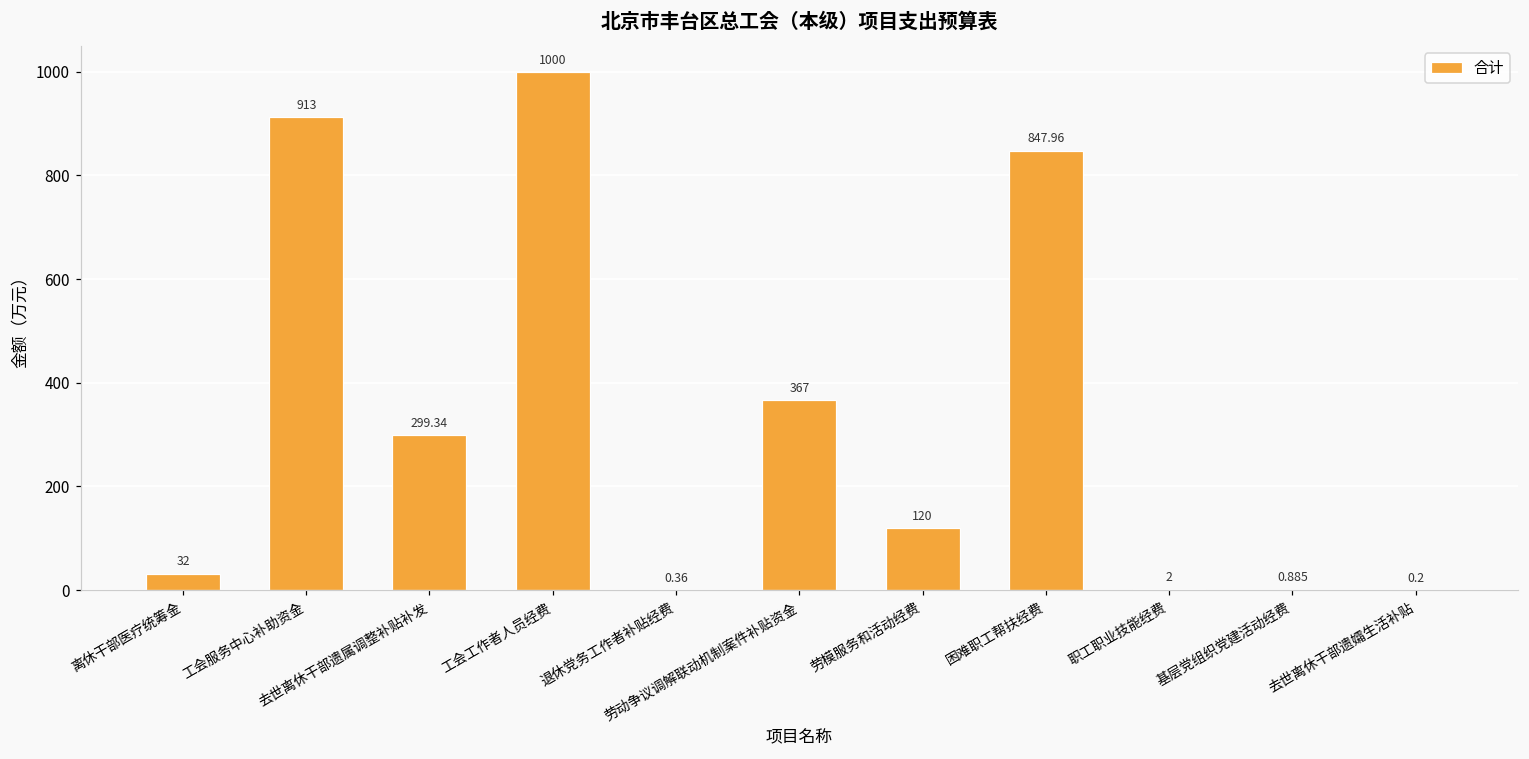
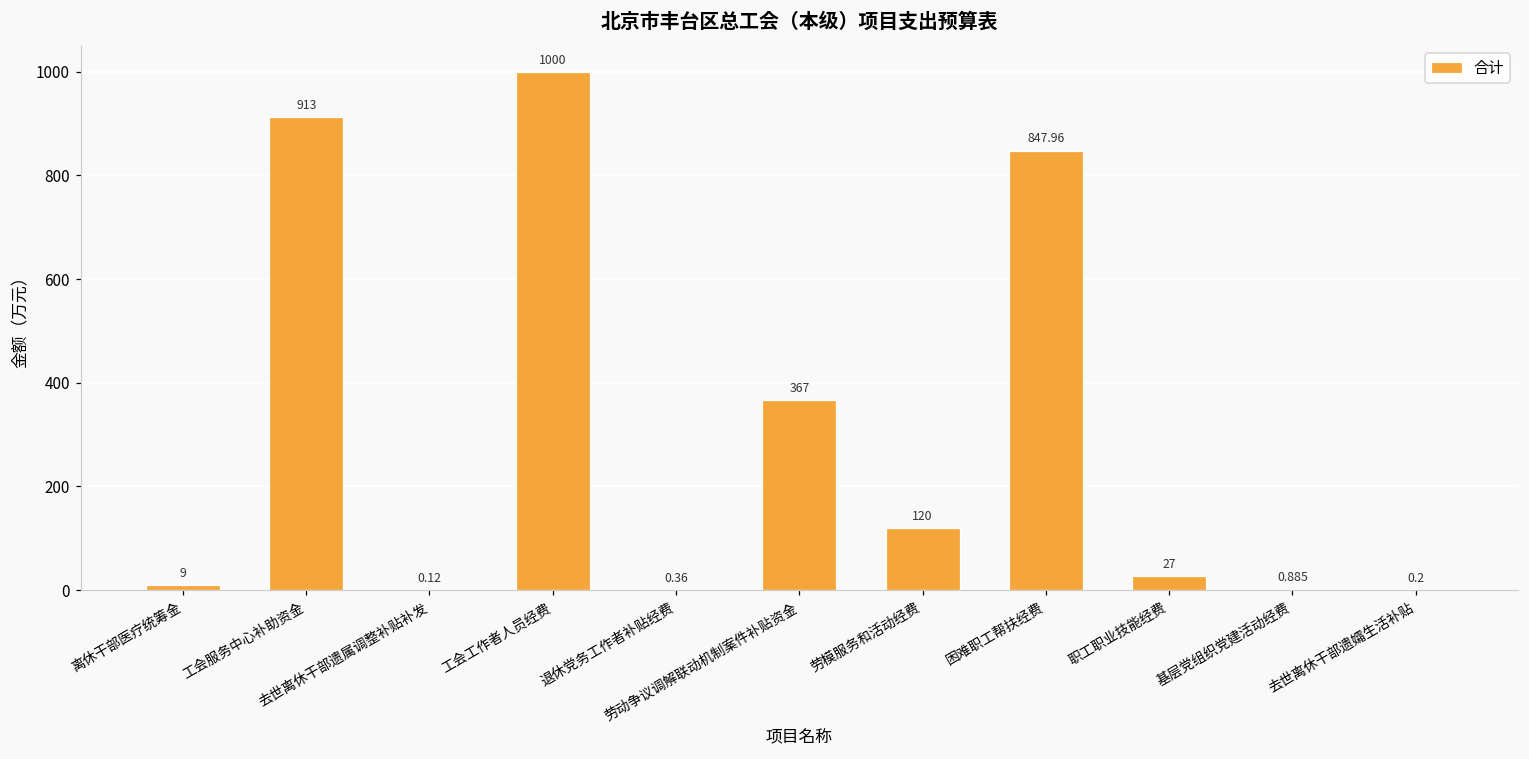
离休干部医疗统筹金: 32 -> 9
去世离休干部遗属调整补贴补发: 299.34 -> 0.12
职工职业技能经费: 2 -> 27
